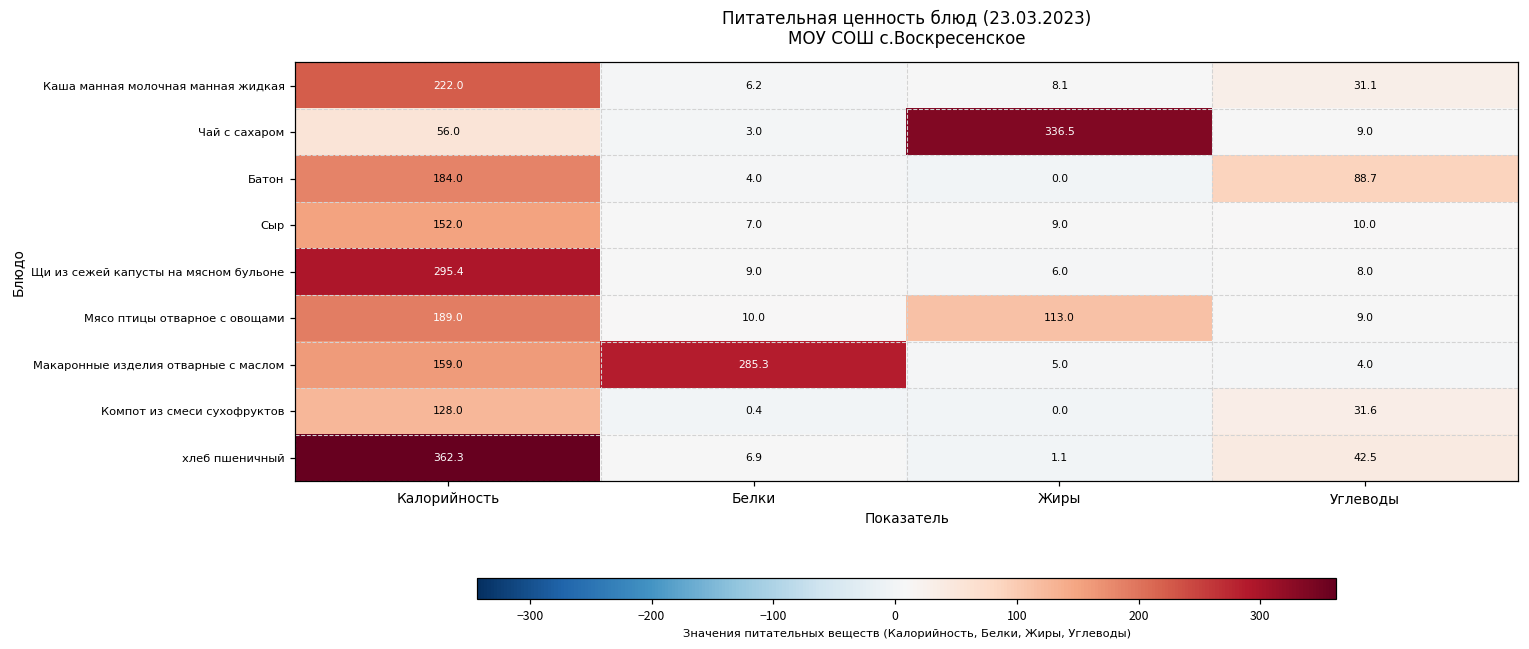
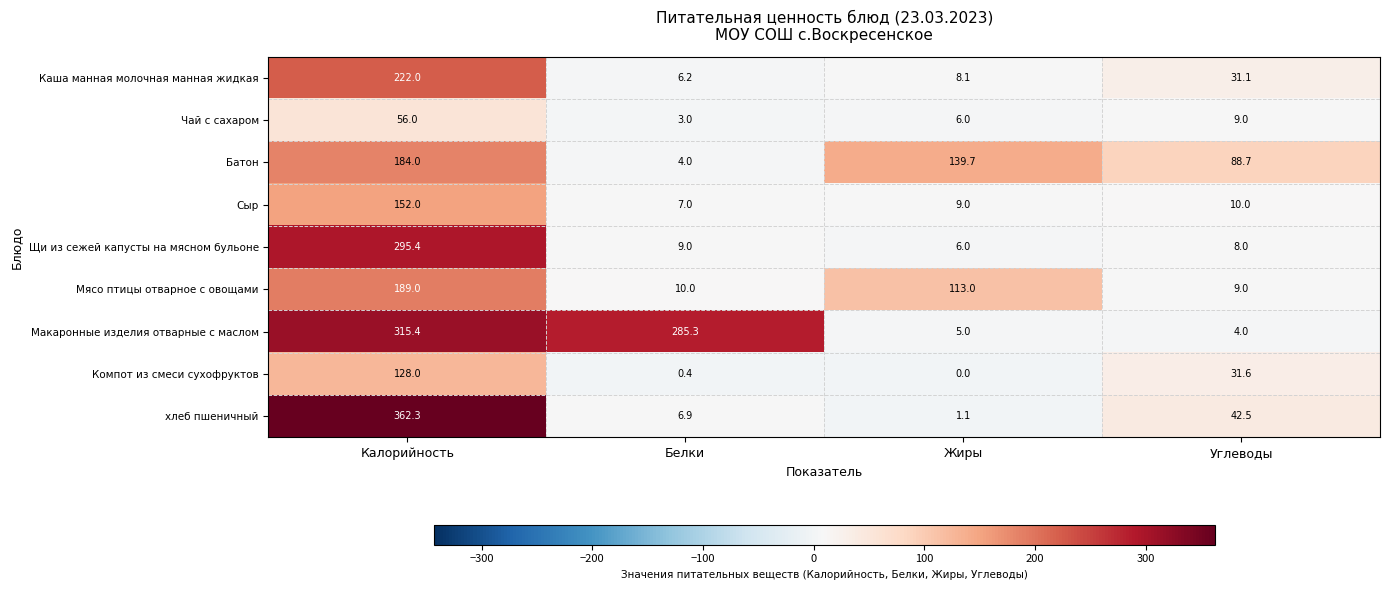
Чай с сахаром, Жиры: 336.5 -> 6.0
Батон, Жиры: 0.0 -> 139.7
Макаронные изделия отварные с маслом, Калорийность: 159.0 -> 315.4
